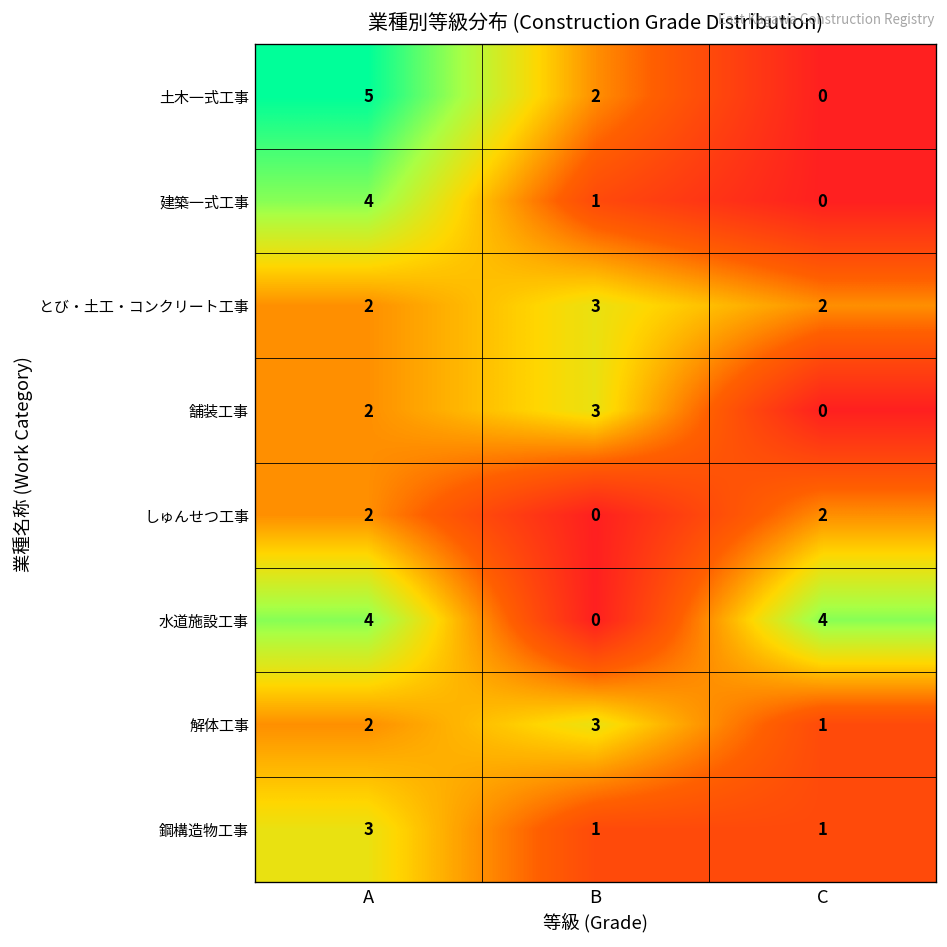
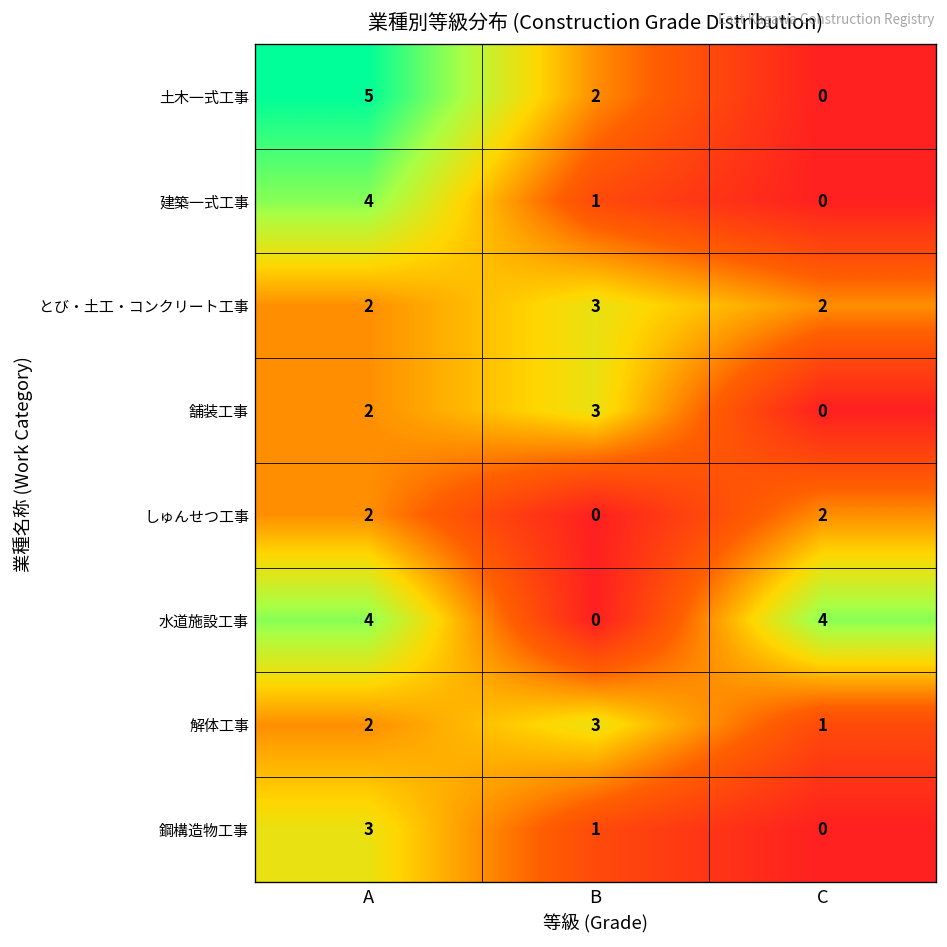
鋼構造物工事, C: 1 -> 0
